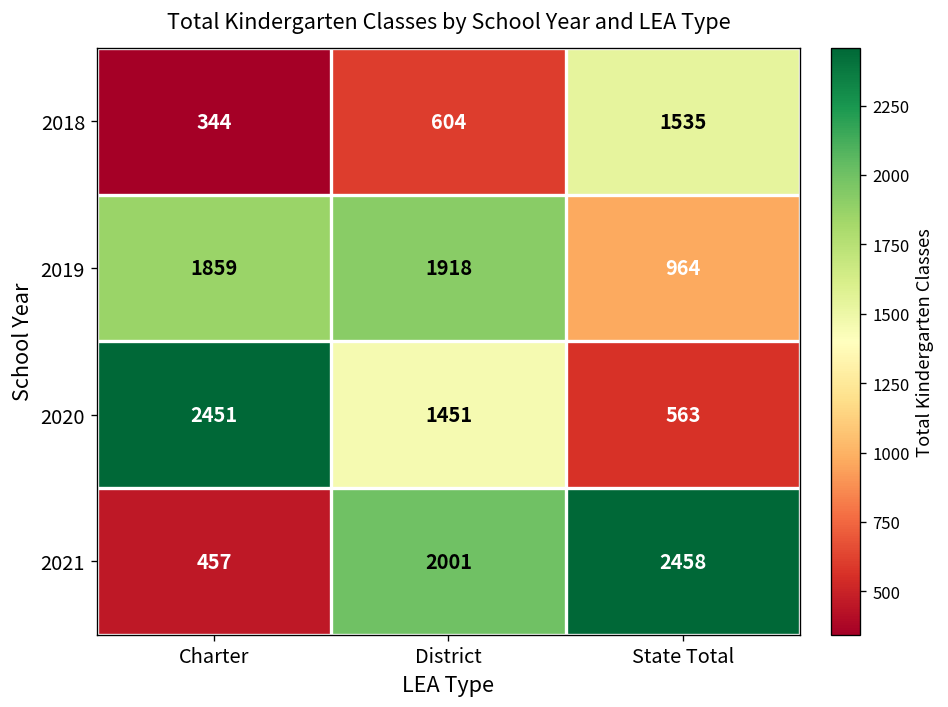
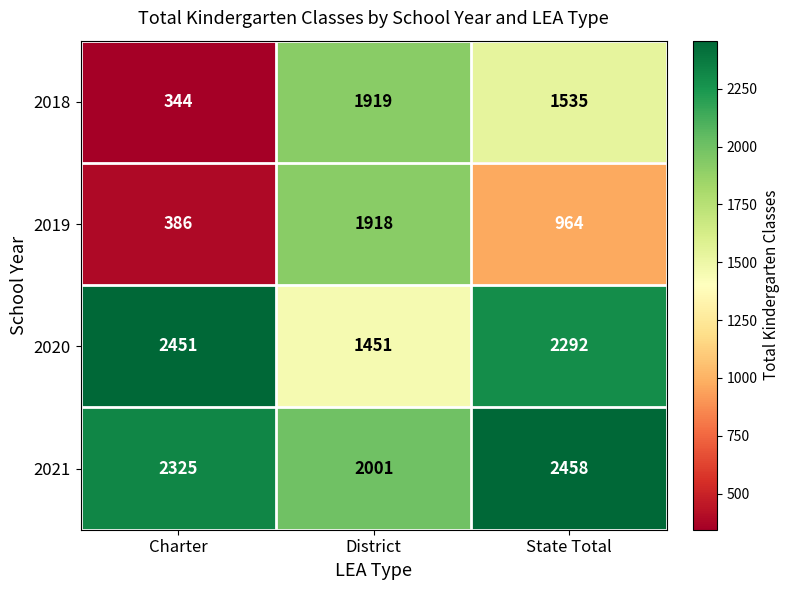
2018, District: 604 -> 1919
2019, Charter: 1859 -> 386
2020, State Total: 563 -> 2292
2021, Charter: 457 -> 2325
